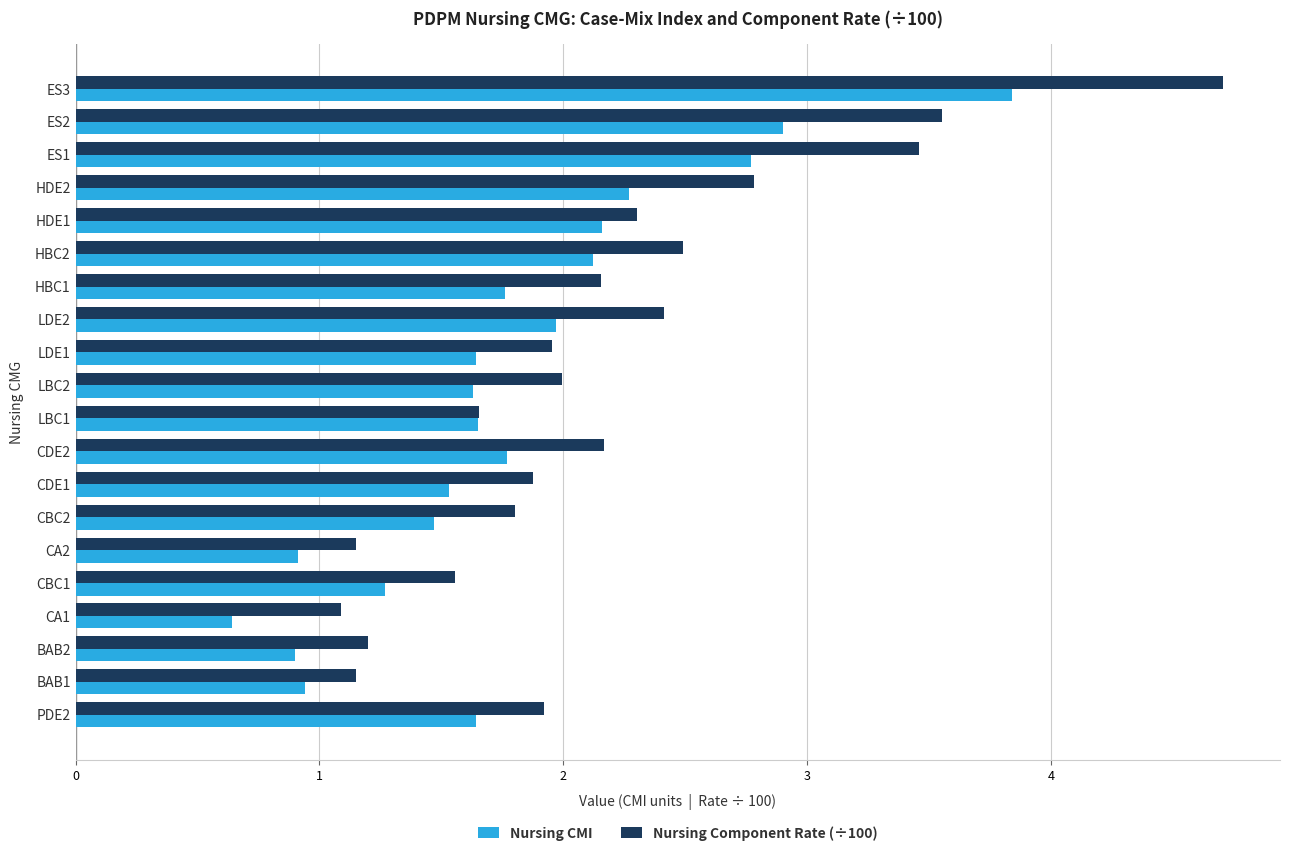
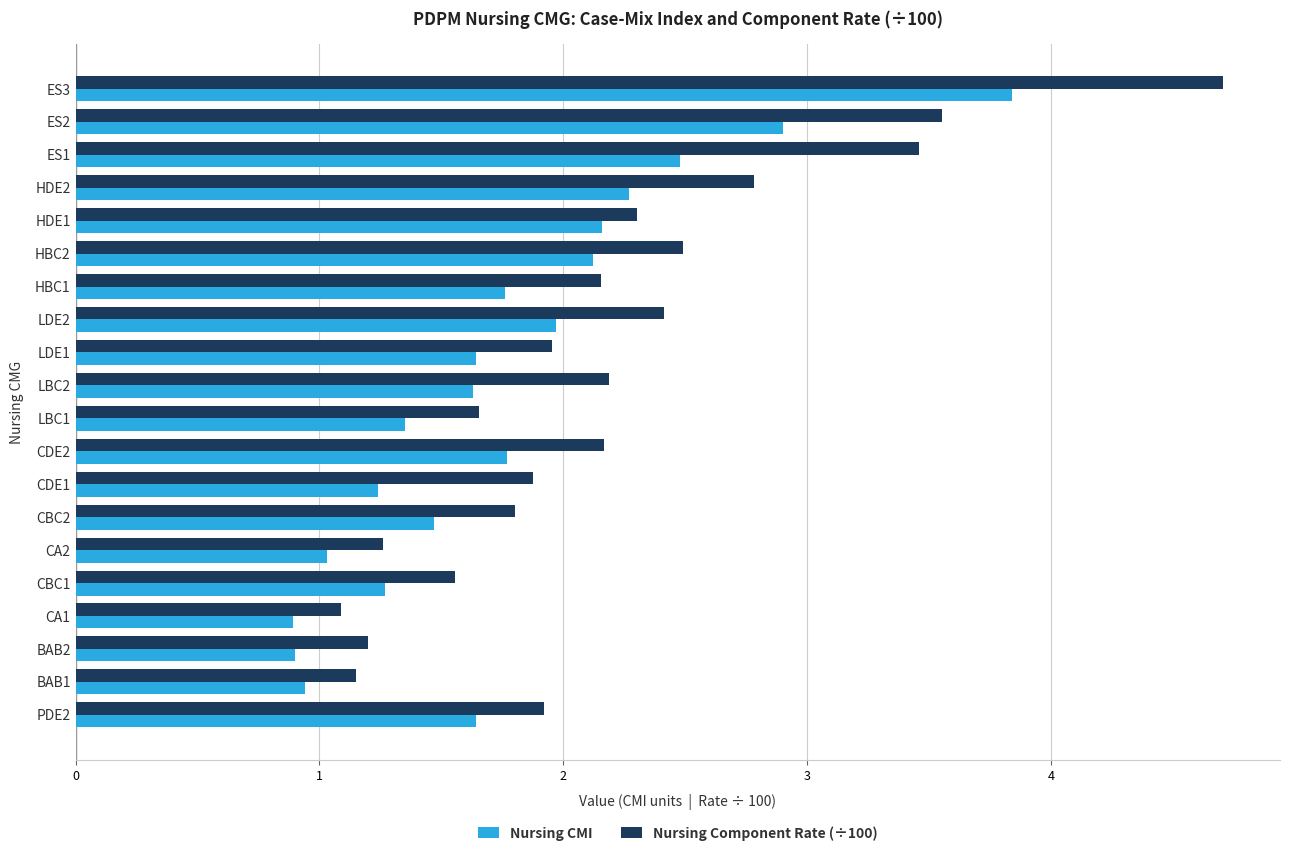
Nursing CMI, ES1: 2.77 -> 2.48
Nursing Component Rate (÷100), LBC2: 2.00 -> 2.19
Nursing CMI, LBC1: 1.65 -> 1.35
Nursing CMI, CDE1: 1.53 -> 1.24
Nursing Component Rate (÷100), CA2: 1.15 -> 1.26
Nursing CMI, CA2: 0.91 -> 1.03
Nursing CMI, CA1: 0.64 -> 0.89
